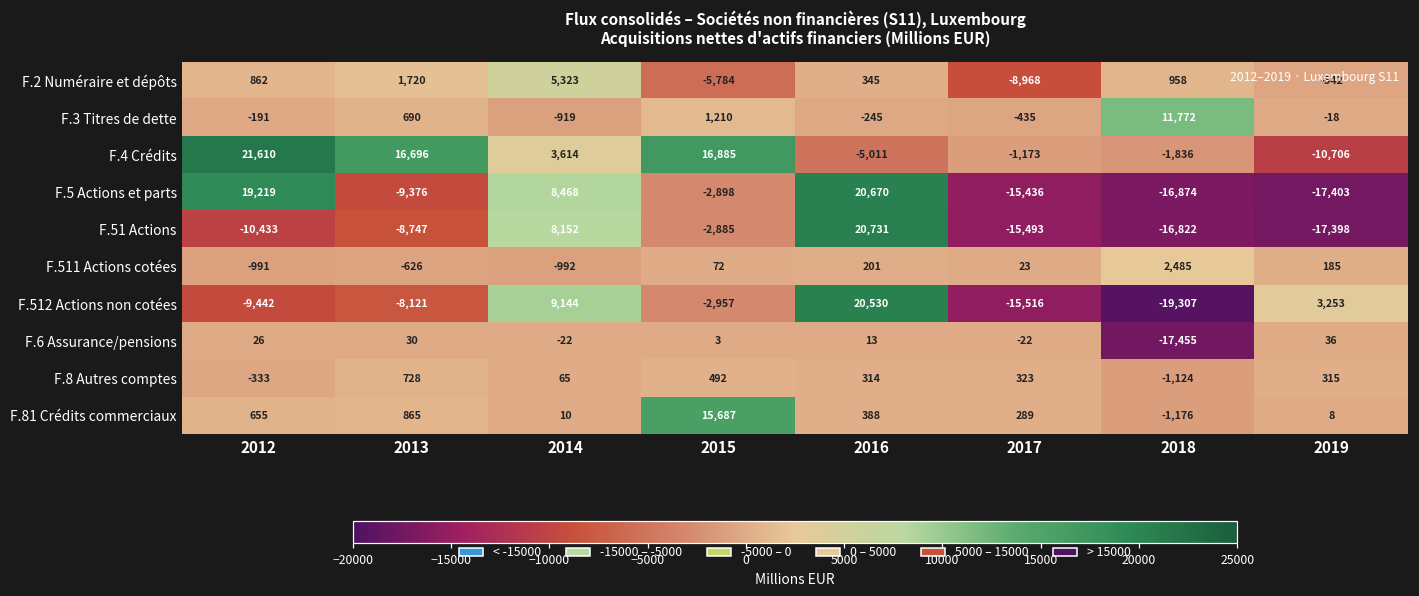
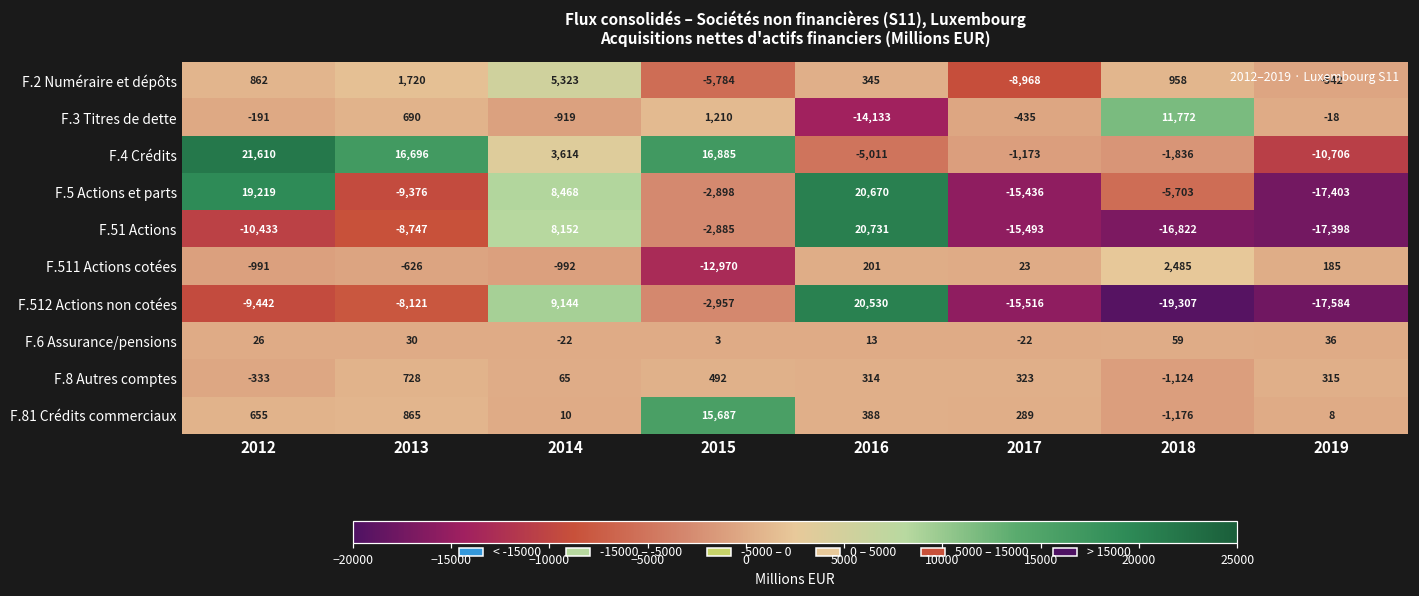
F.3 Titres de dette, 2016: -245 -> -14,133
F.5 Actions et parts, 2018: -16,874 -> -5,703
F.511 Actions cotées, 2015: 72 -> -12,970
F.512 Actions non cotées, 2019: 3,253 -> -17,584
F.6 Assurance/pensions, 2018: -17,455 -> 59
